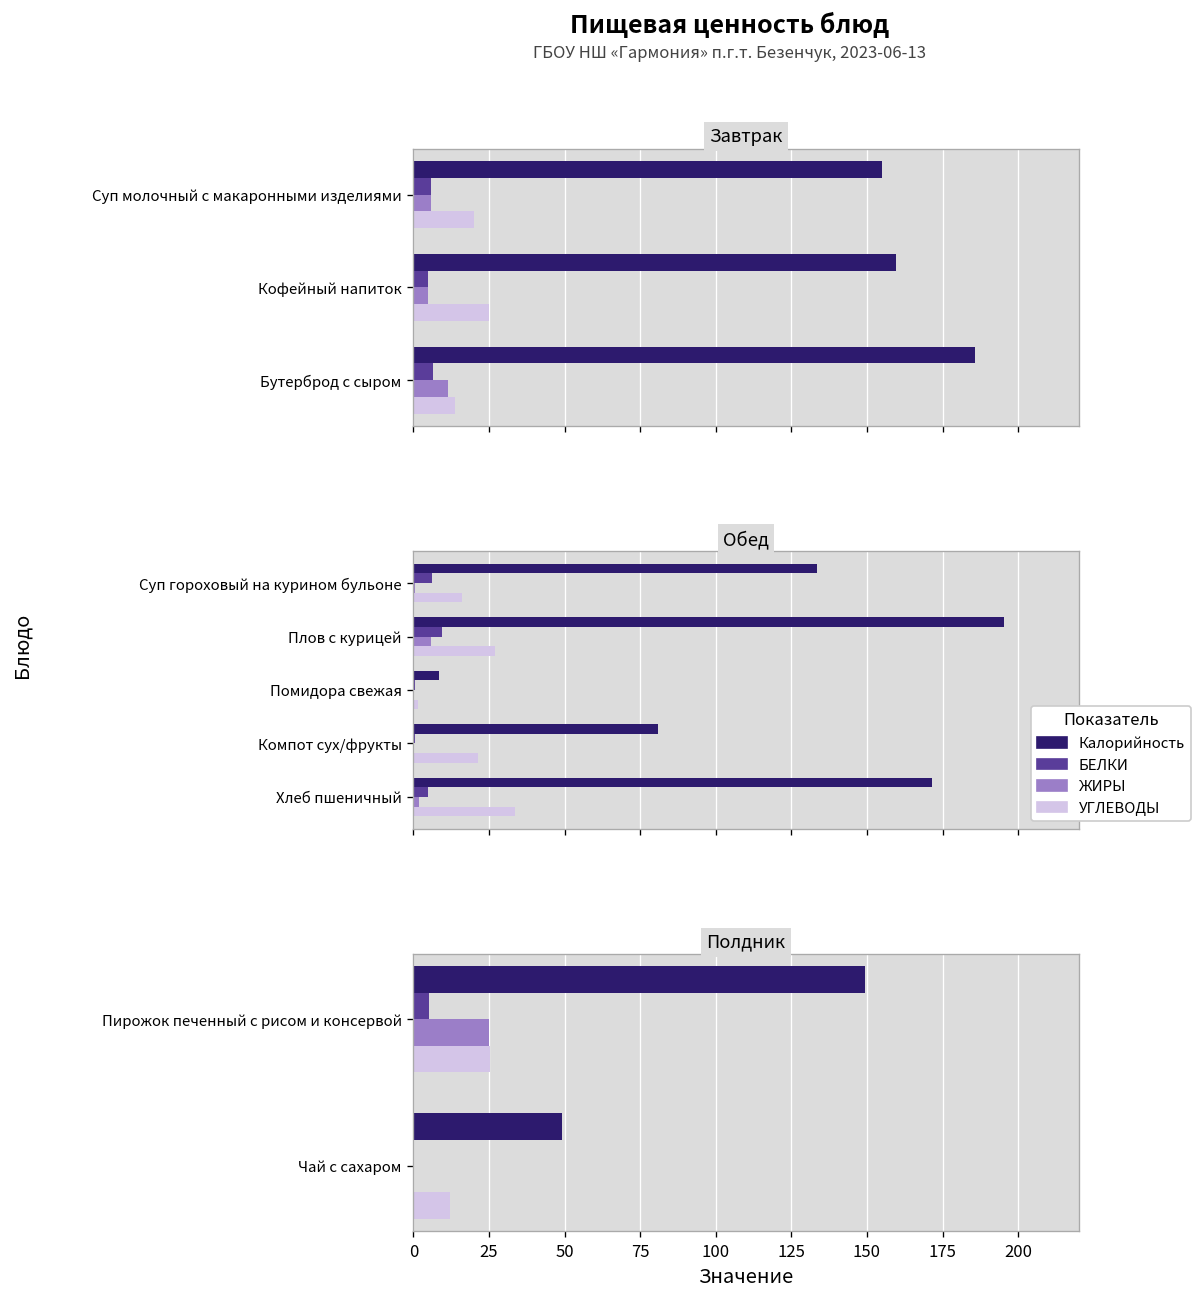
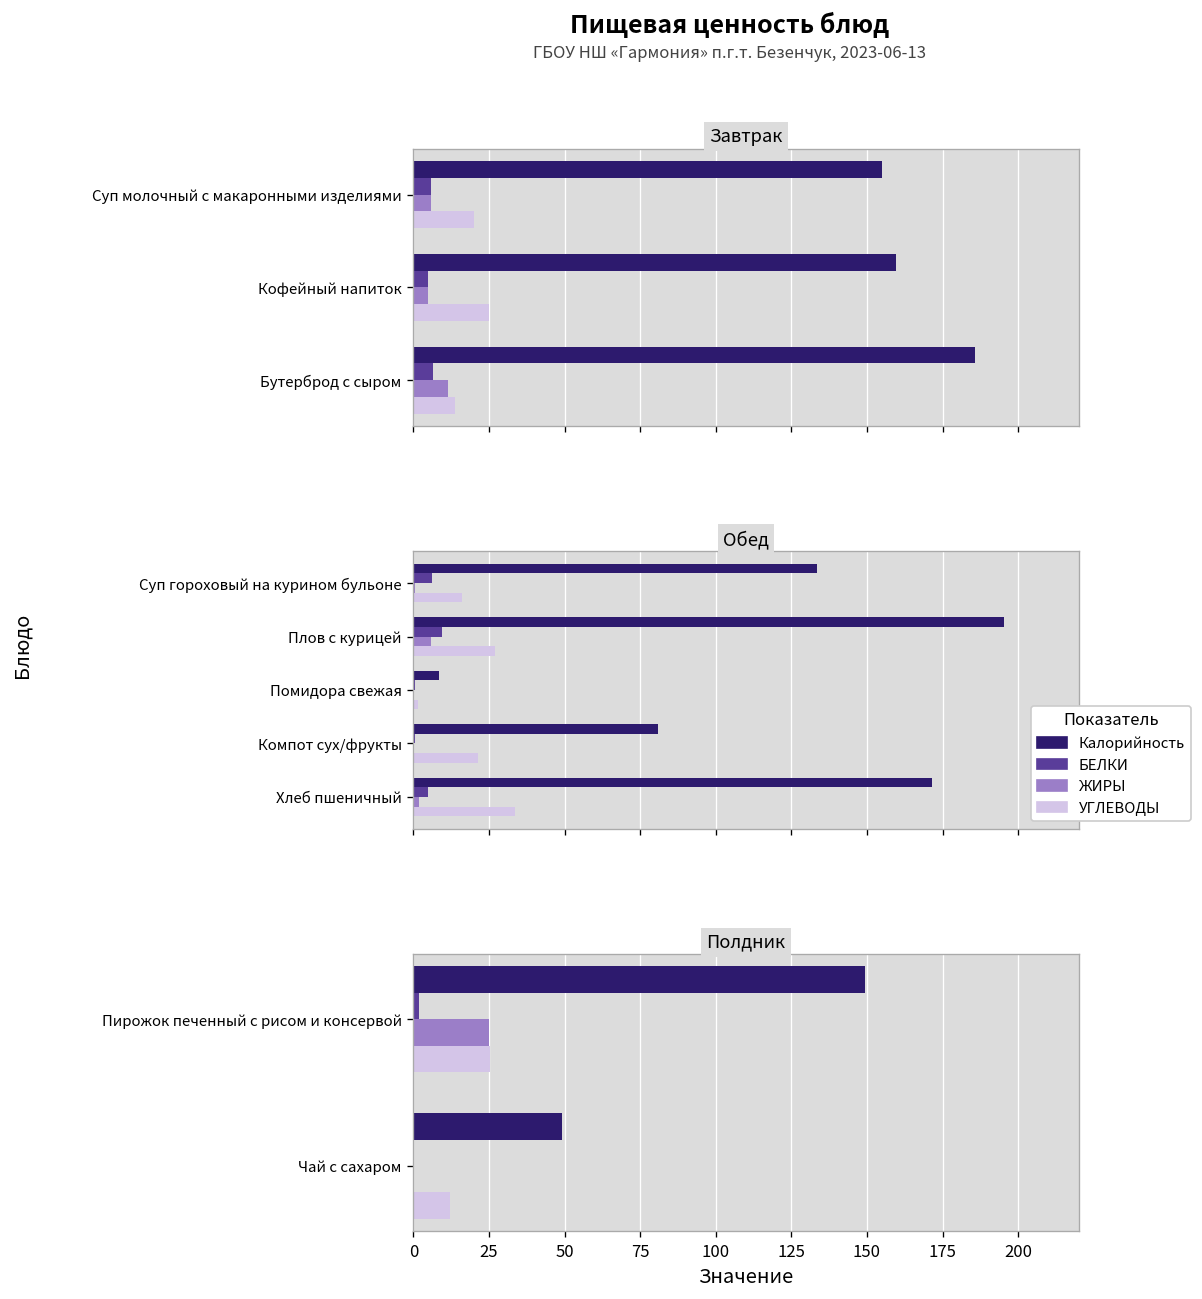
Полдник, БЕЛКИ, Пирожок печенный с рисом и консервой: 5 -> 2
